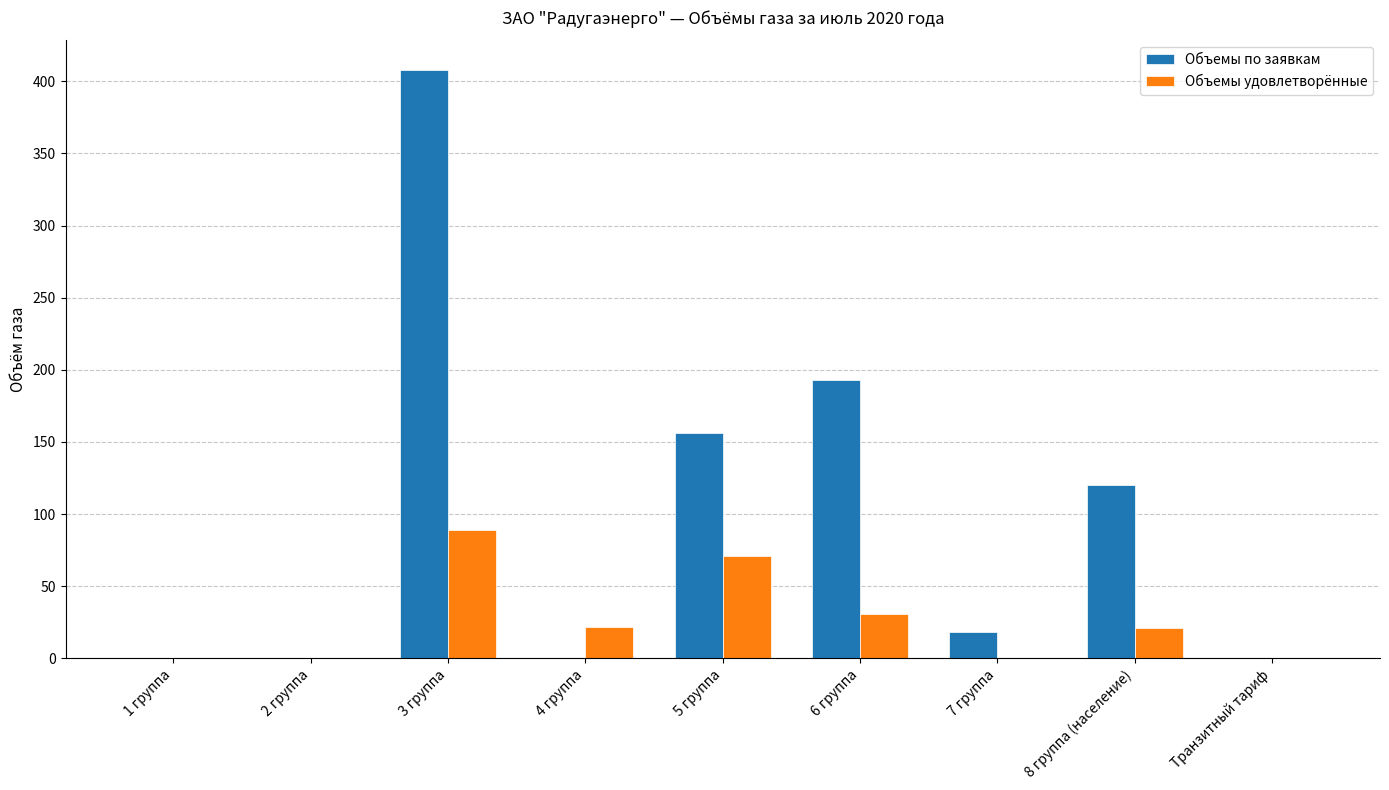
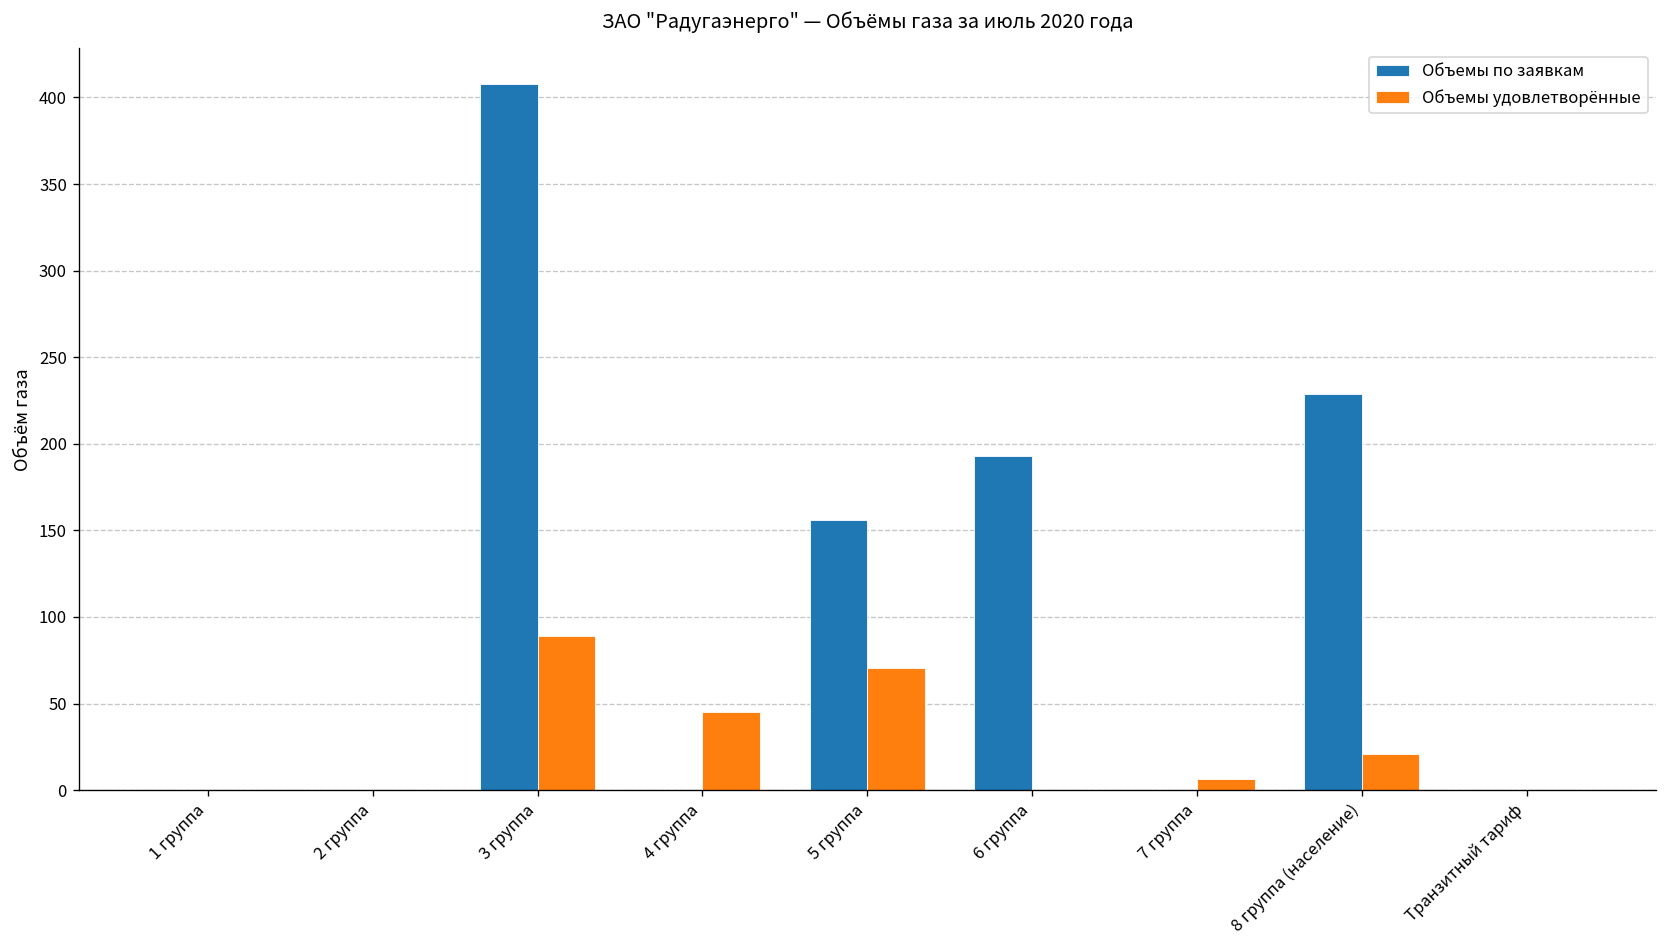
Объемы удовлетворённые, 4 группа: 22 -> 45
Объемы удовлетворённые, 6 группа: 31 -> 0
Объемы по заявкам, 7 группа: 19 -> 0
Объемы удовлетворённые, 7 группа: 0 -> 6
Объемы по заявкам, 8 группа (население): 120 -> 229
